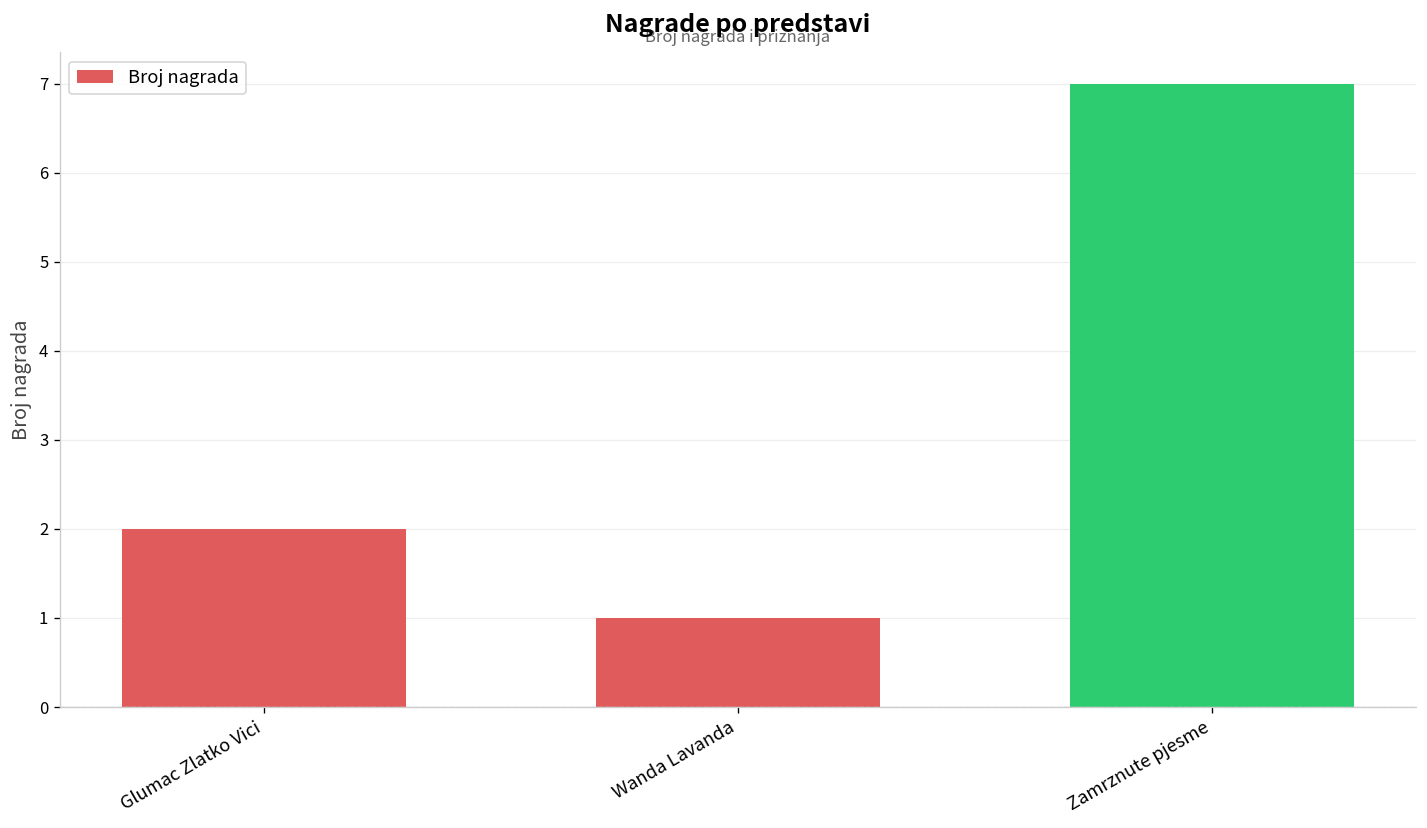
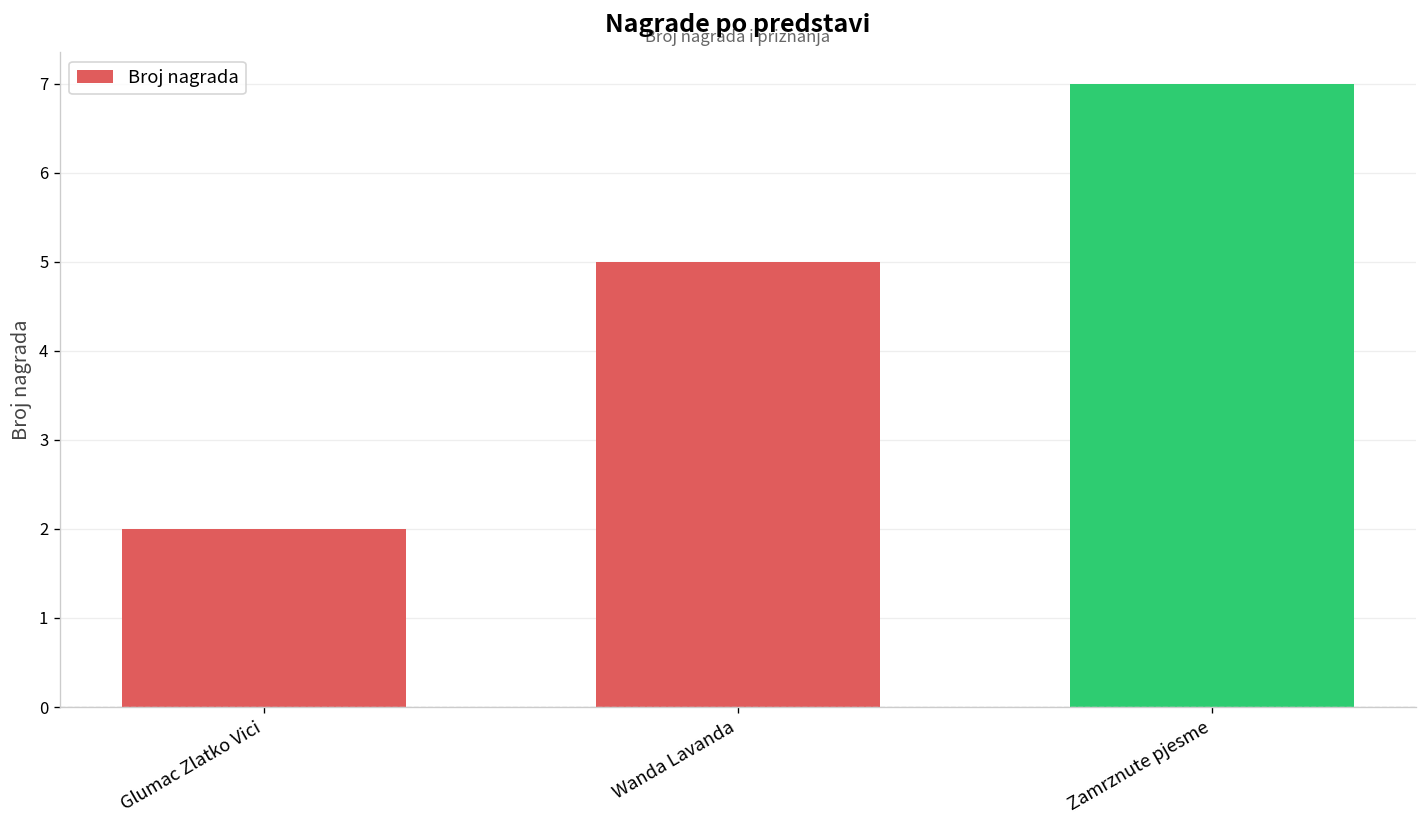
Wanda Lavanda: 1 -> 5
